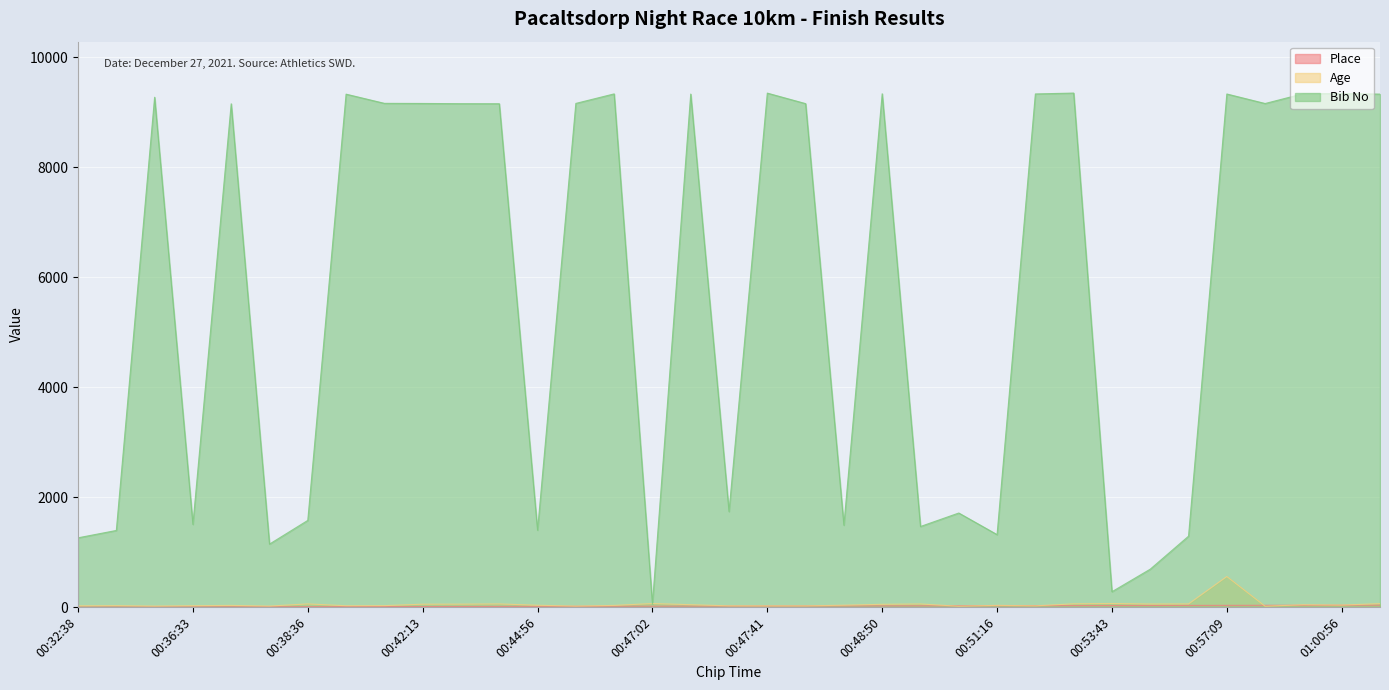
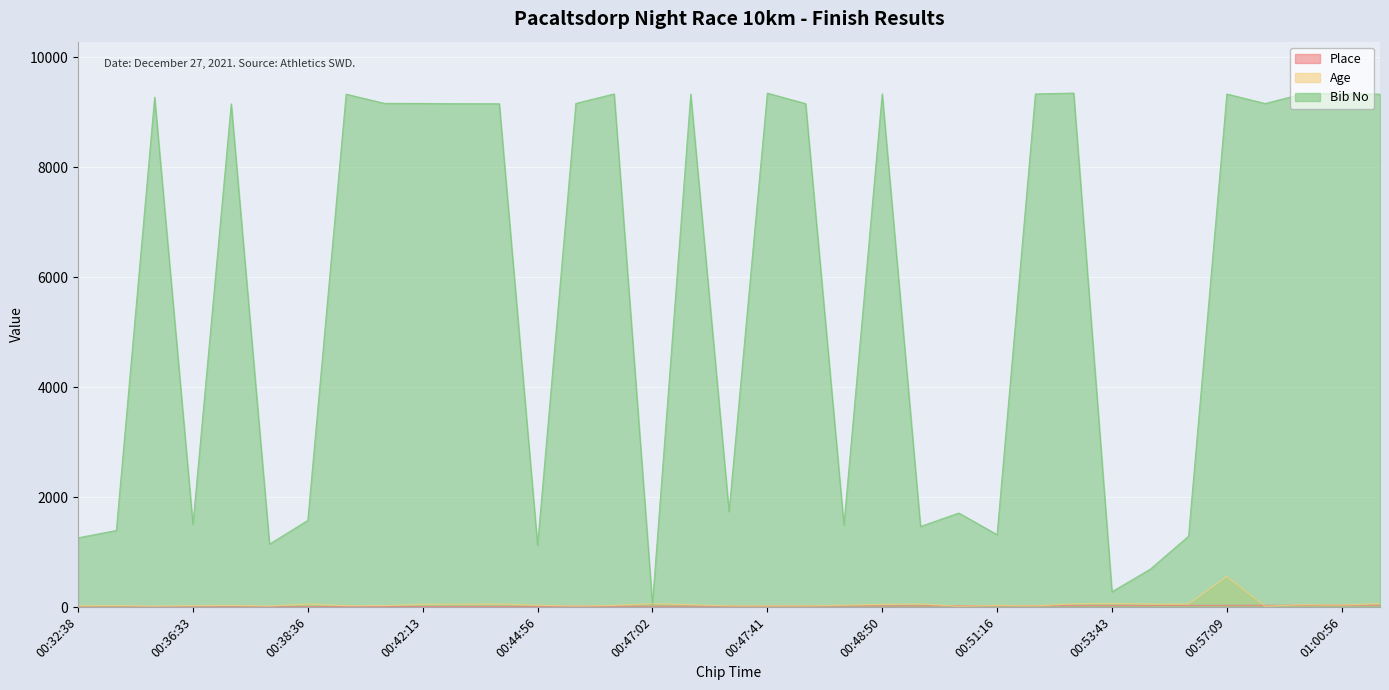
Bib No, 00:44:56: 1400 -> 1100
